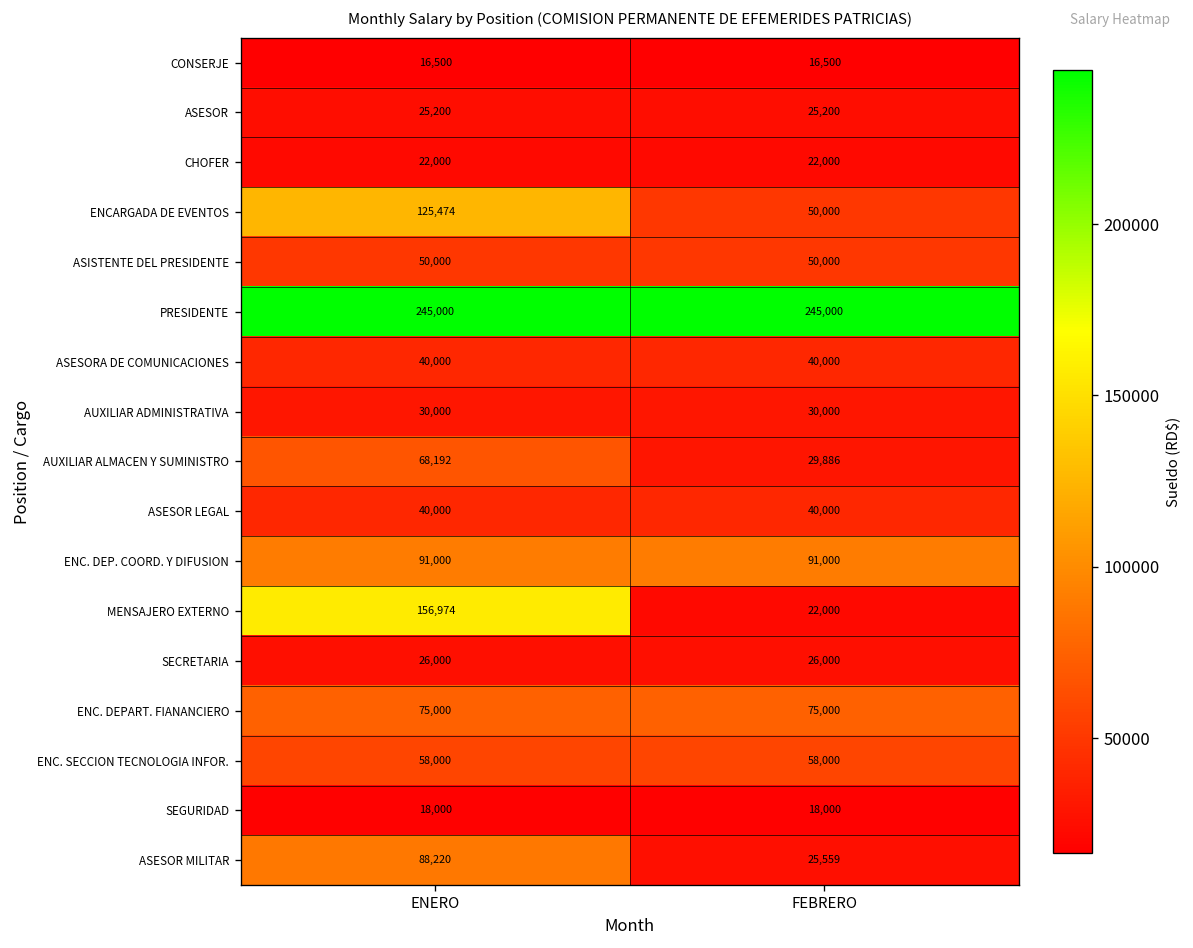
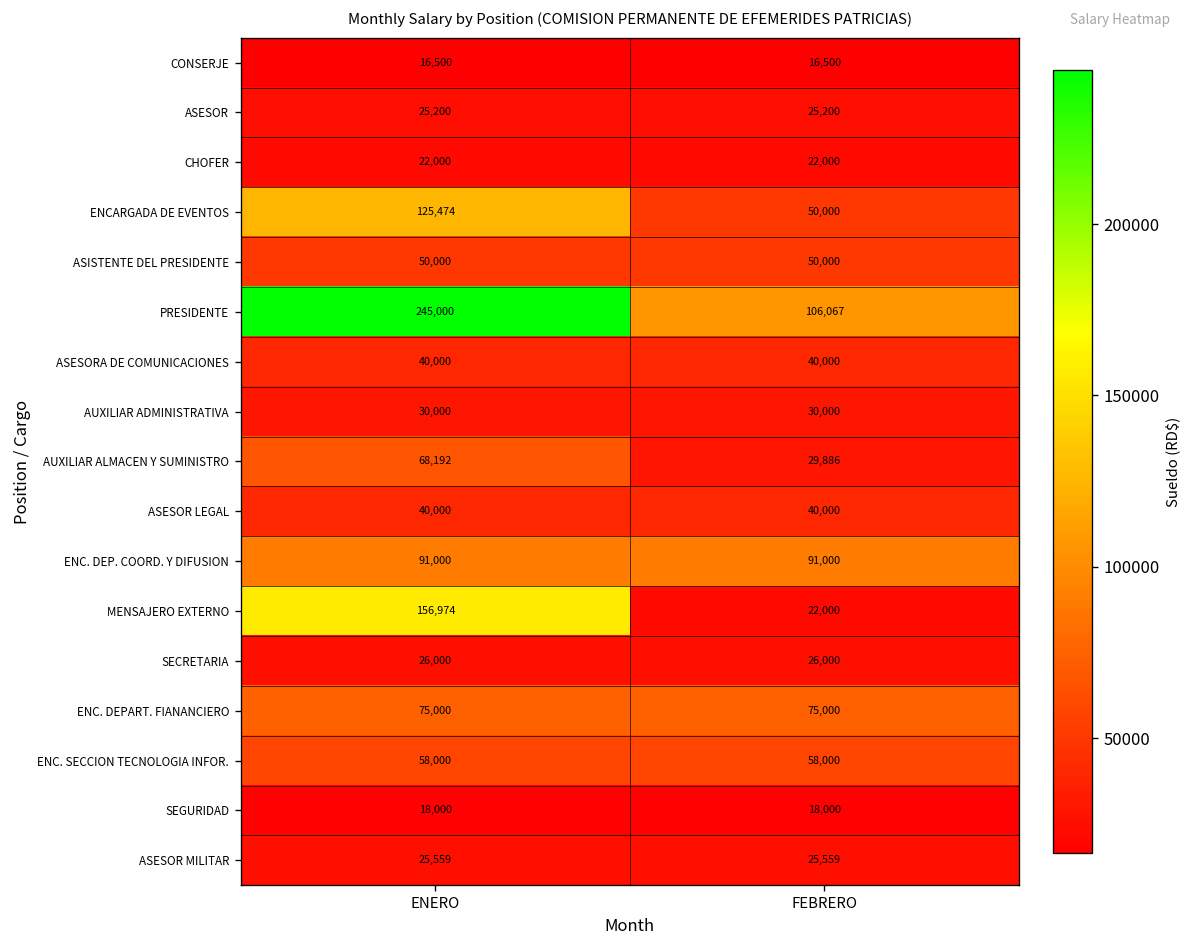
PRESIDENTE, FEBRERO: 245,000 -> 106,067
ASESOR MILITAR, ENERO: 88,220 -> 25,559
